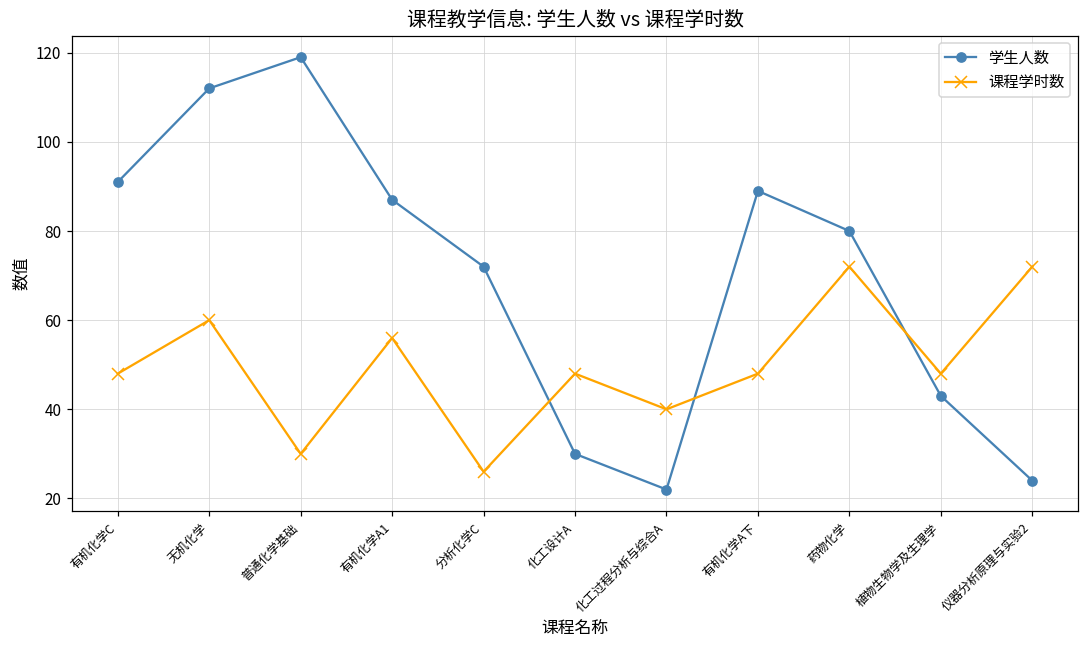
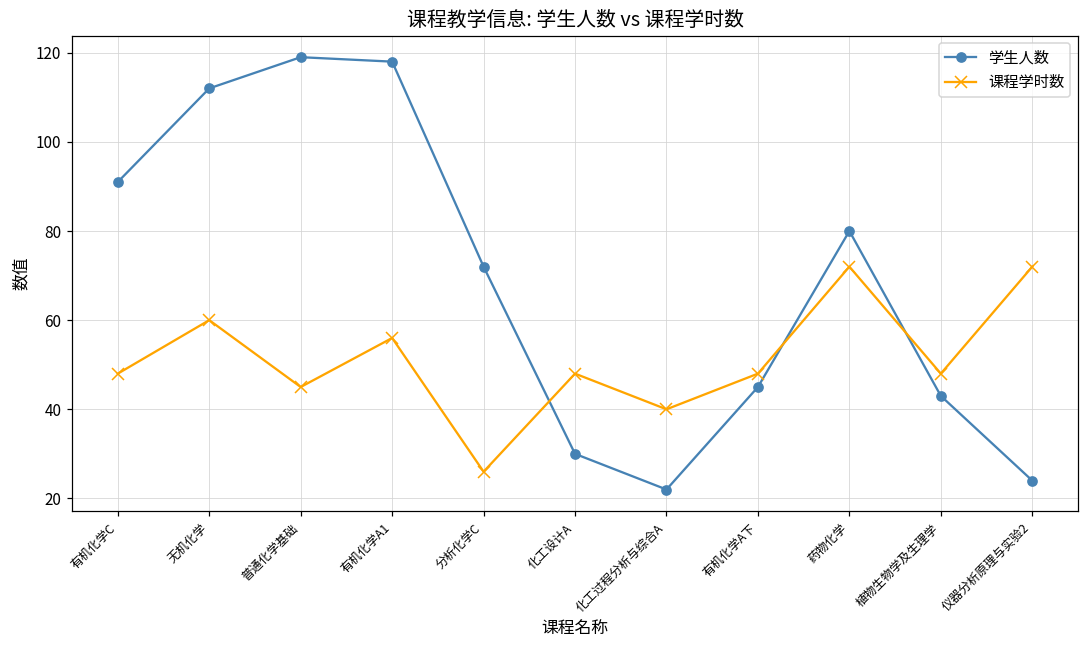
课程学时数, 普通化学基础: 30 -> 45
学生人数, 有机化学A1: 87 -> 118
学生人数, 有机化学A下: 89 -> 45
